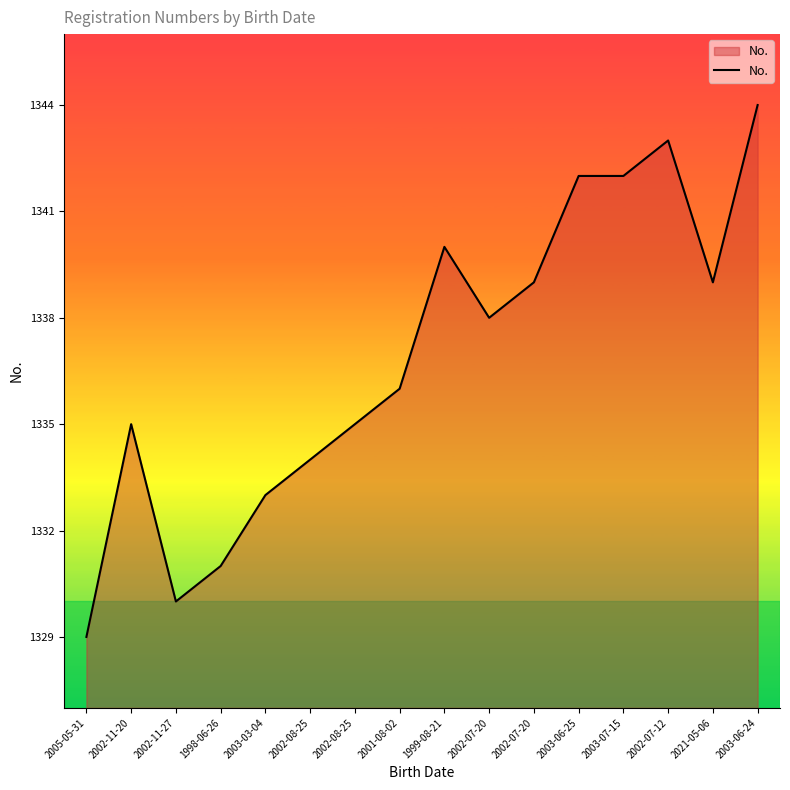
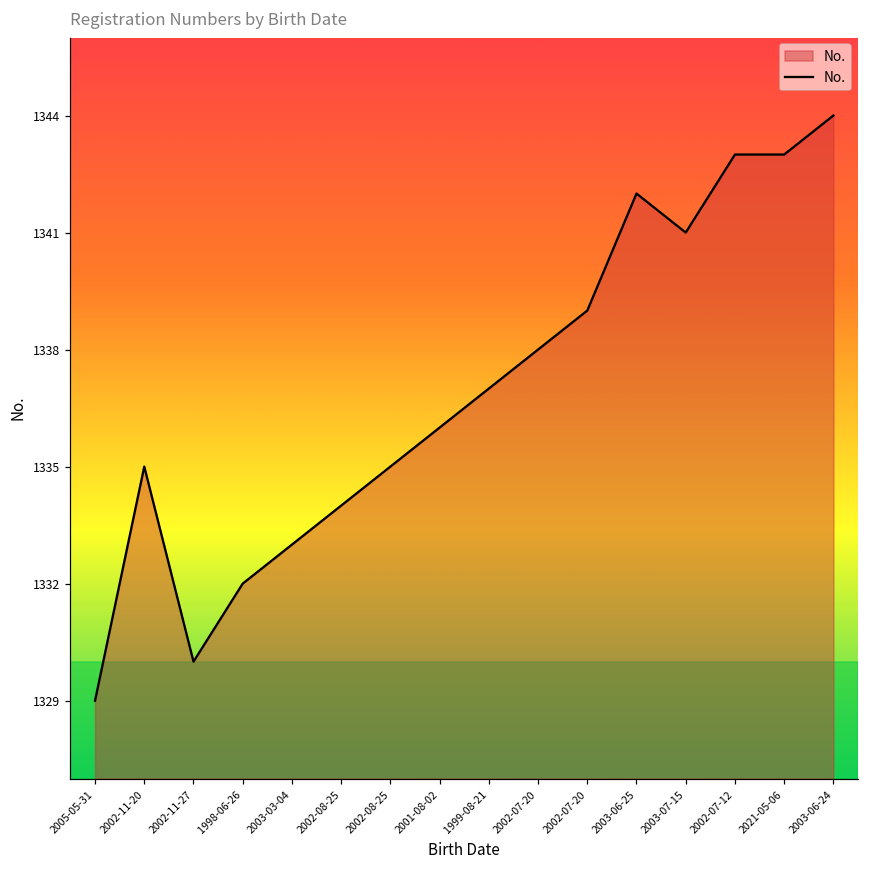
1998-06-26: 1331 -> 1332
1999-08-21: 1340 -> 1337
2003-07-15: 1342 -> 1341
2021-05-06: 1339 -> 1343
